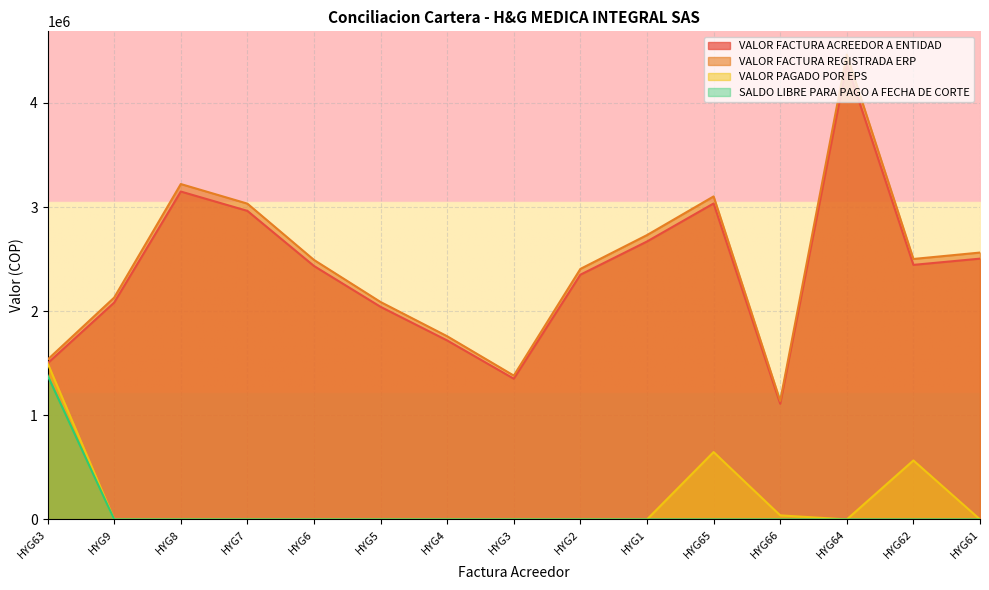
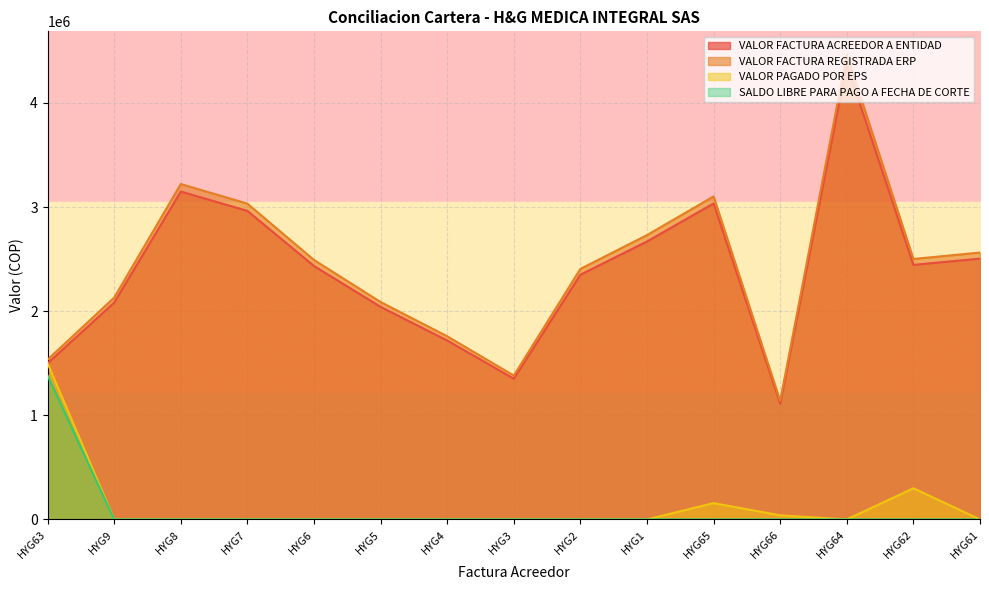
VALOR PAGADO POR EPS, HYG65: 650000 -> 160000
VALOR PAGADO POR EPS, HYG62: 570000 -> 300000
